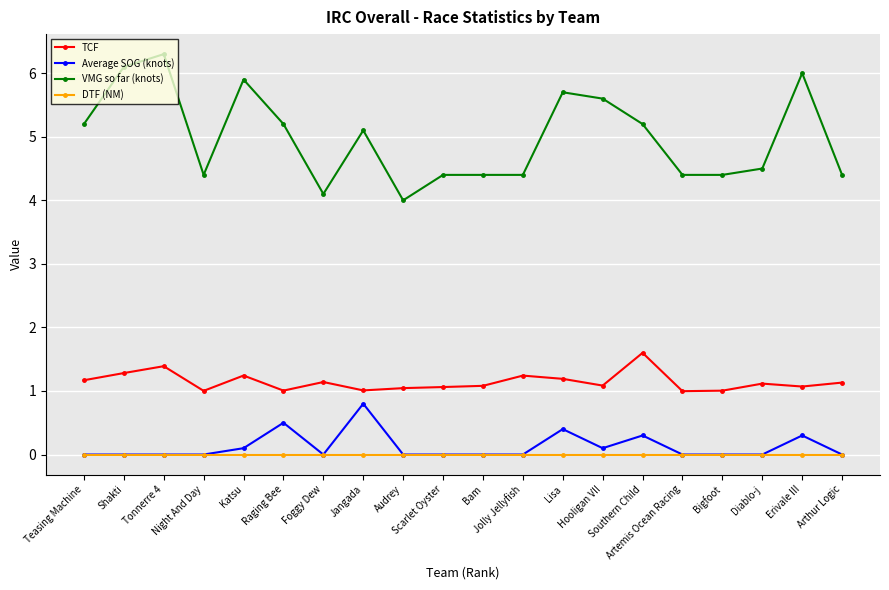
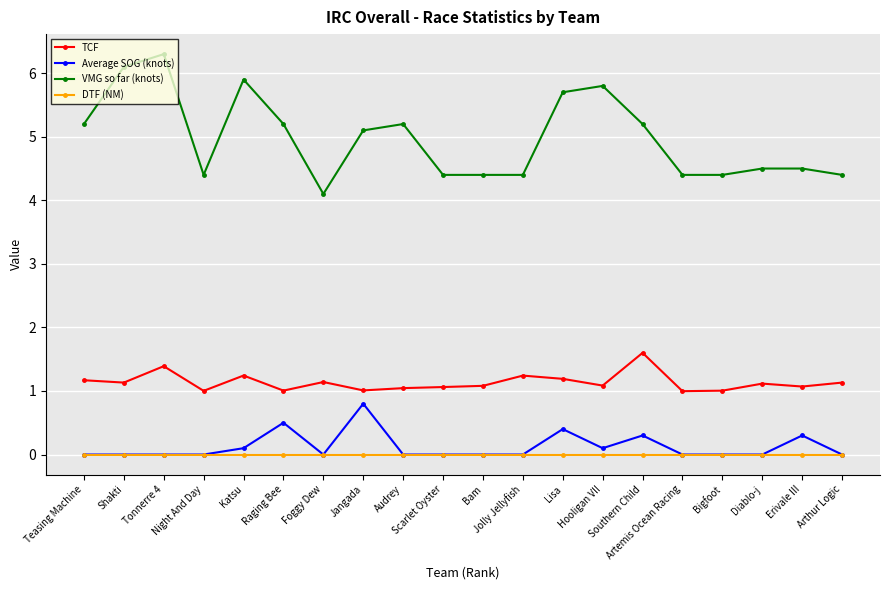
TCF, Shakti: 1.3 -> 1.1
VMG so far (knots), Audrey: 4.0 -> 5.2
VMG so far (knots), Hooligan VII: 5.6 -> 5.8
VMG so far (knots), Erivale III: 6.0 -> 4.5
